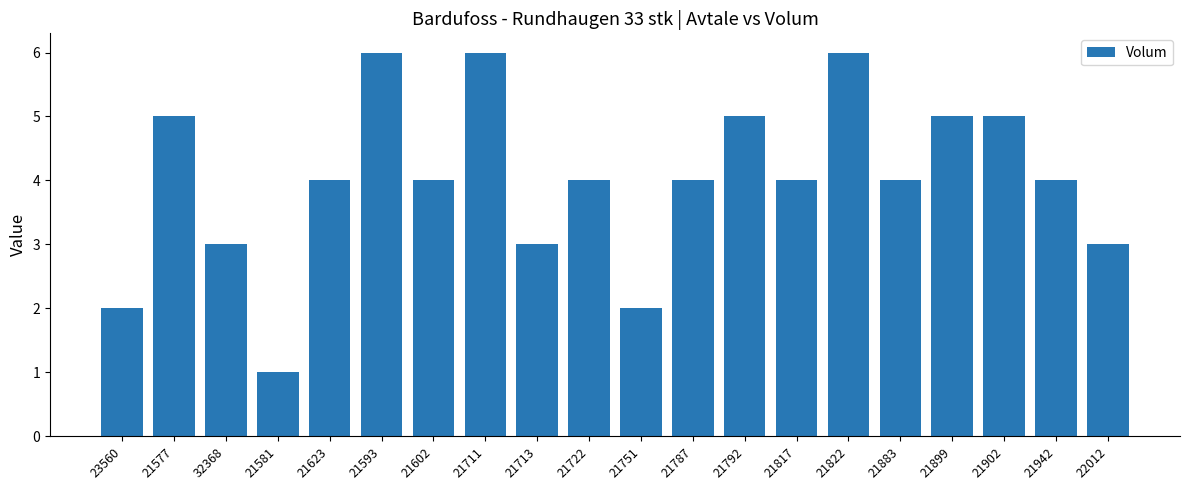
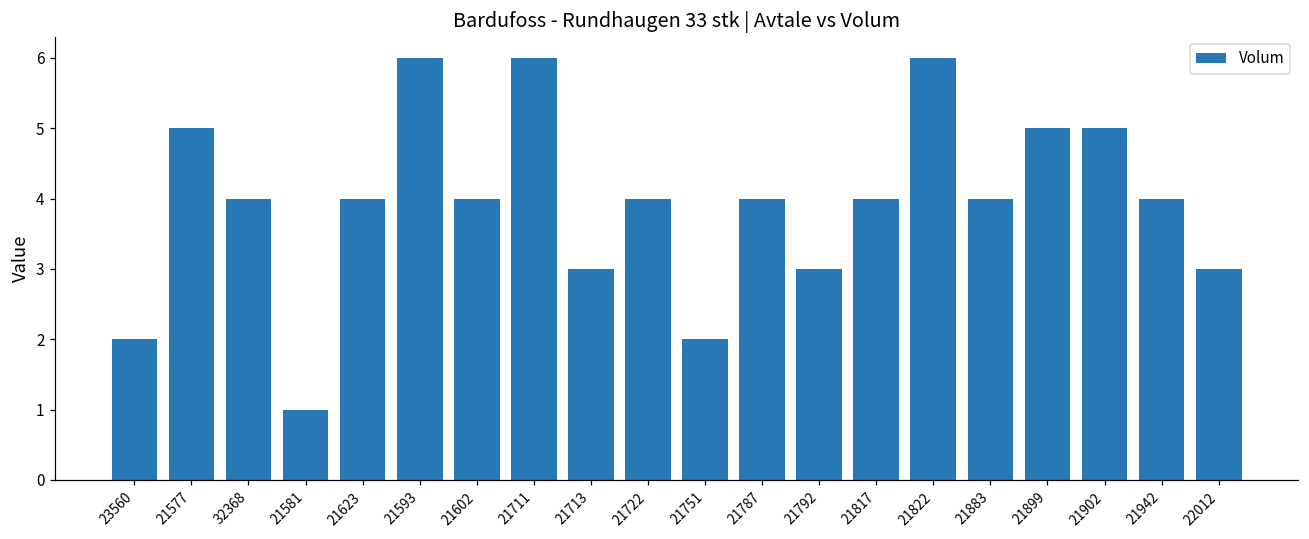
32368: 3 -> 4
21792: 5 -> 3
